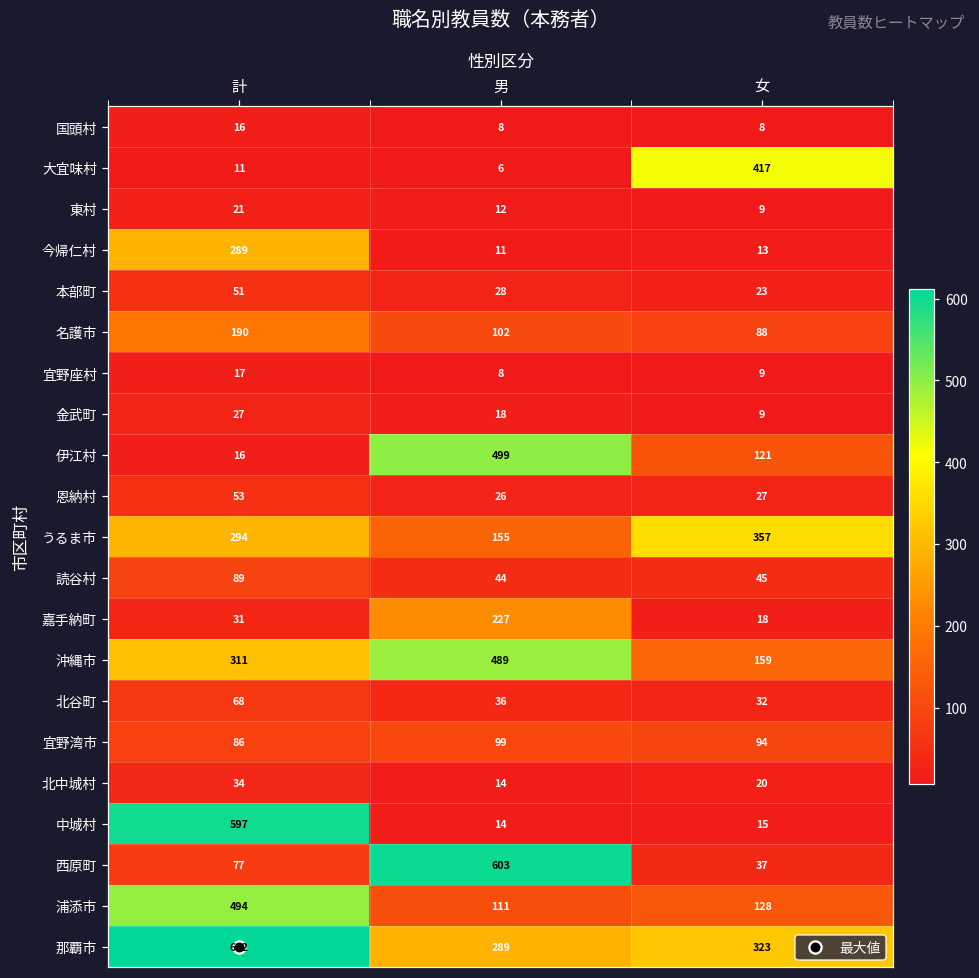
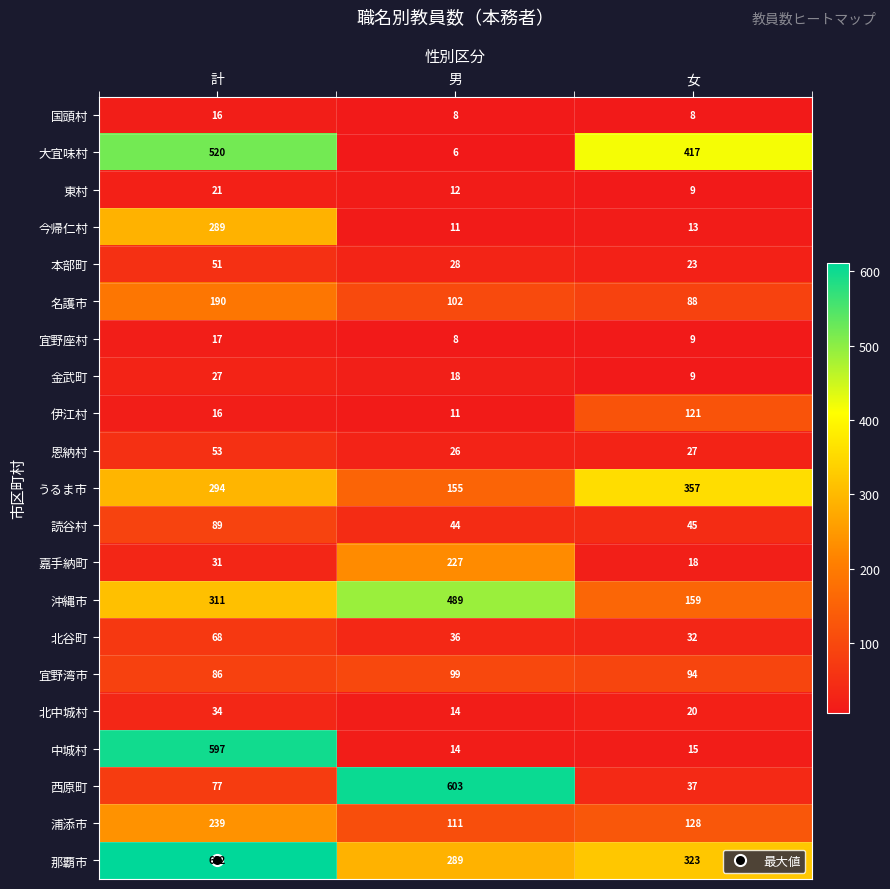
大宜味村, 計: 11 -> 520
伊江村, 男: 499 -> 11
浦添市, 計: 494 -> 239
